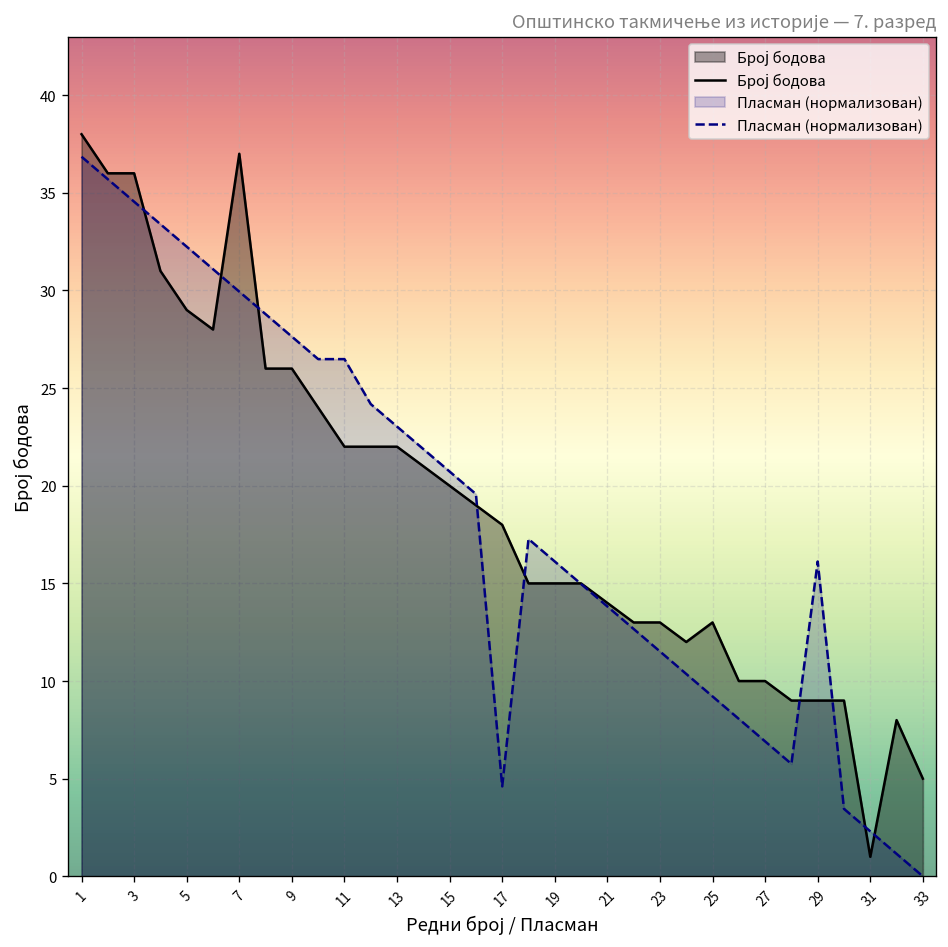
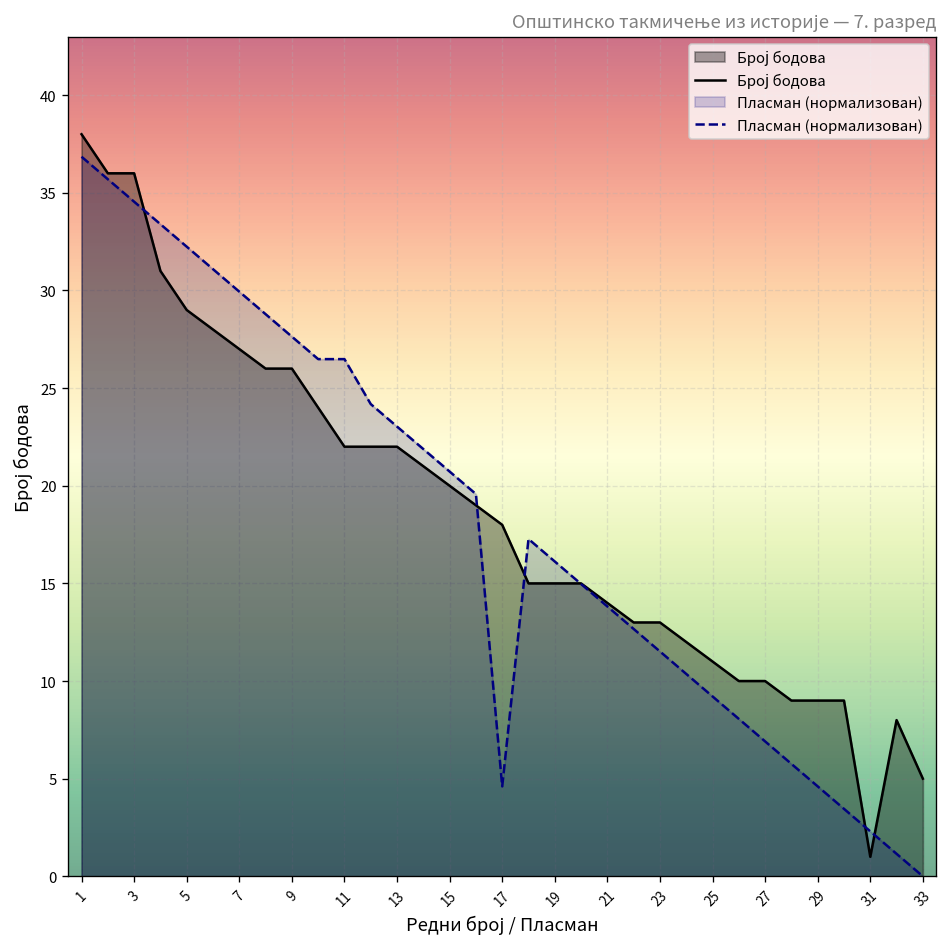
Број бодова, 7: 37 -> 27
Број бодова, 25: 13 -> 11
Пласман (нормализован), 29: 16.1 -> 4.6
